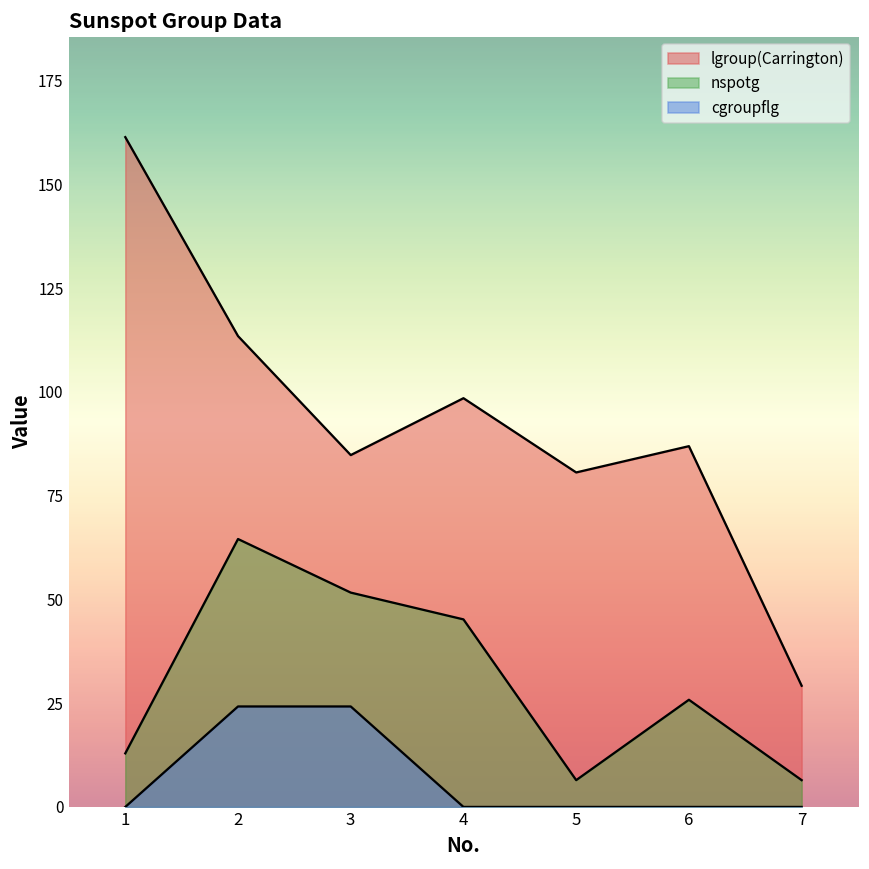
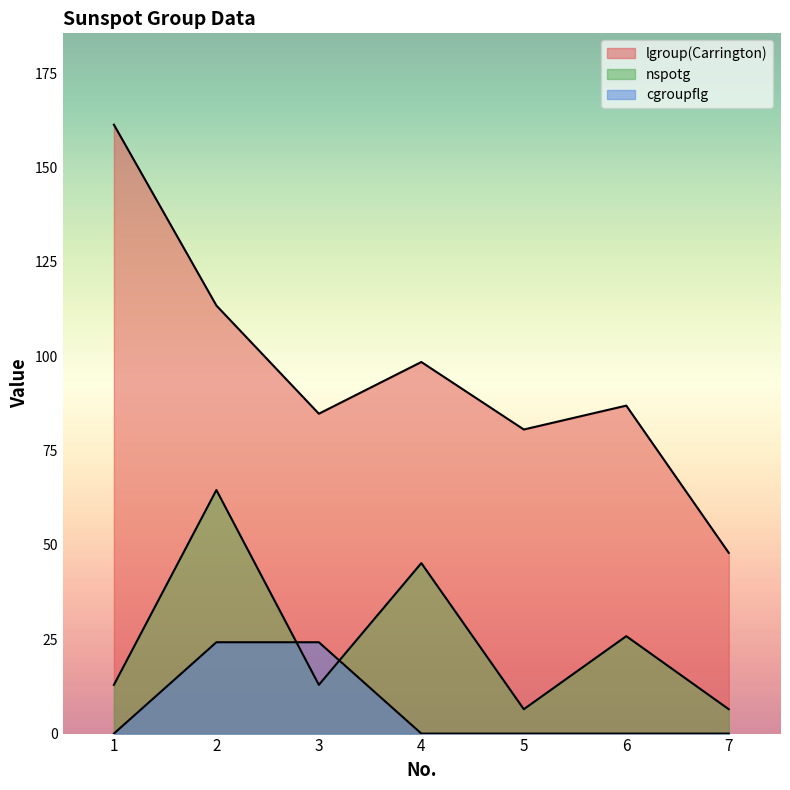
nspotg, 3: 52 -> 13
lgroup(Carrington), 7: 29 -> 48
